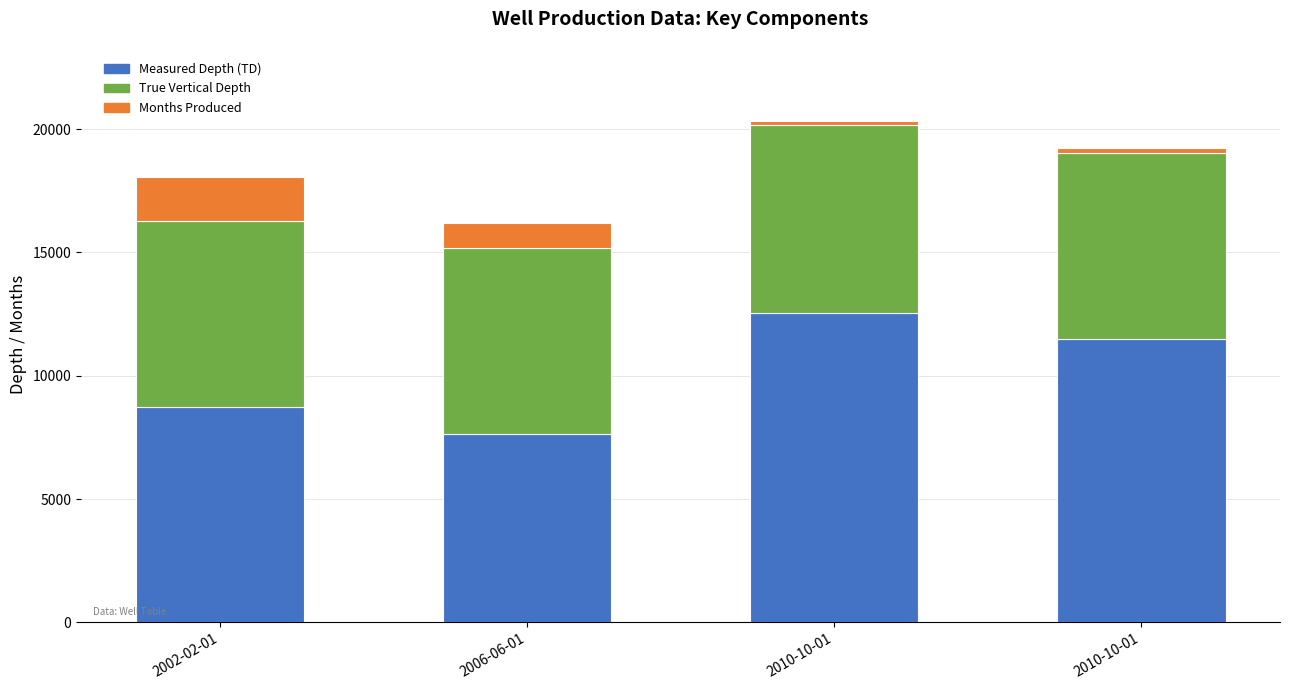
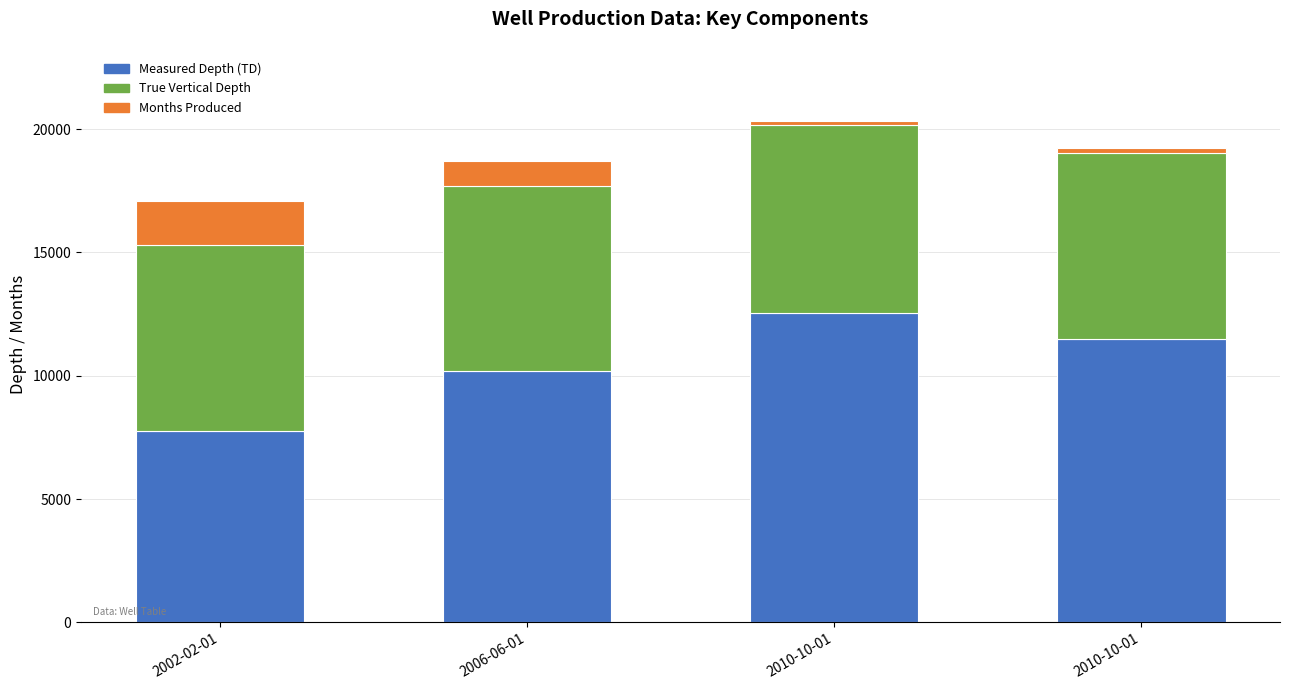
Measured Depth (TD), 2002-02-01: 8700 -> 7800
Measured Depth (TD), 2006-06-01: 7700 -> 10200
